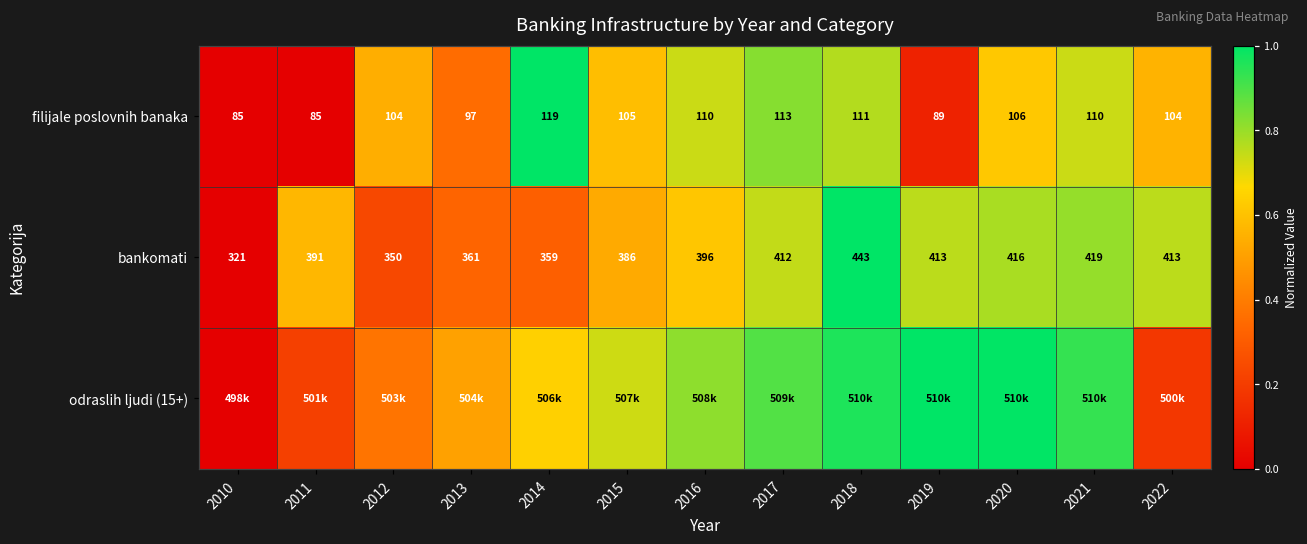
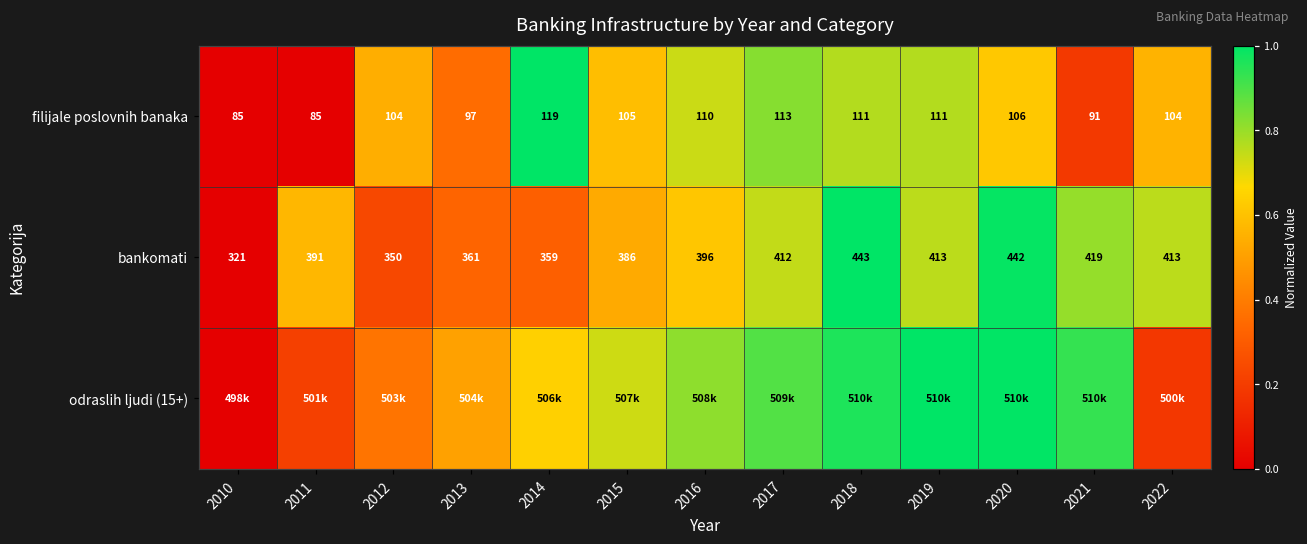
filijale poslovnih banaka, 2019: 89 -> 111
filijale poslovnih banaka, 2021: 110 -> 91
bankomati, 2020: 416 -> 442
